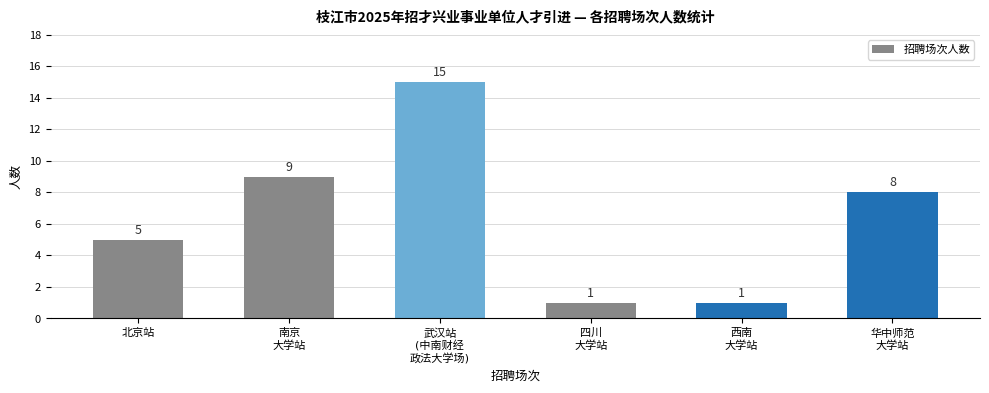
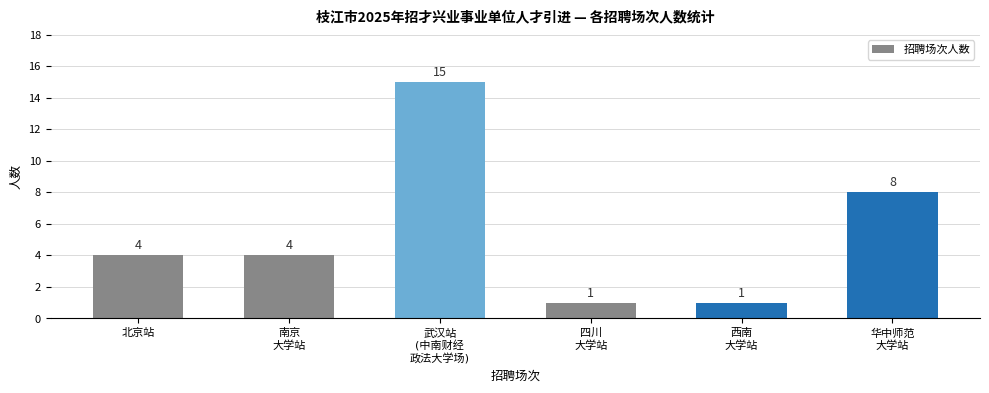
北京站: 5 -> 4
南京 大学站: 9 -> 4
